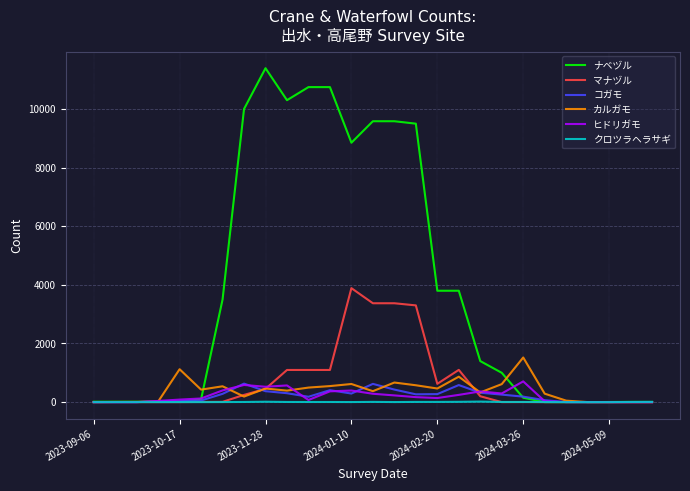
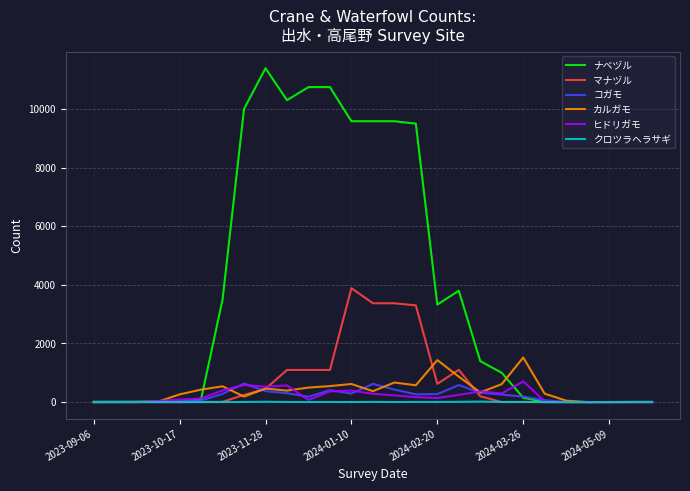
カルガモ, 2023-10-17: 1100 -> 300
ナベヅル, 2024-01-10: 8900 -> 9600
ナベヅル, 2024-02-20: 3800 -> 3300
カルガモ, 2024-02-20: 500 -> 1400
